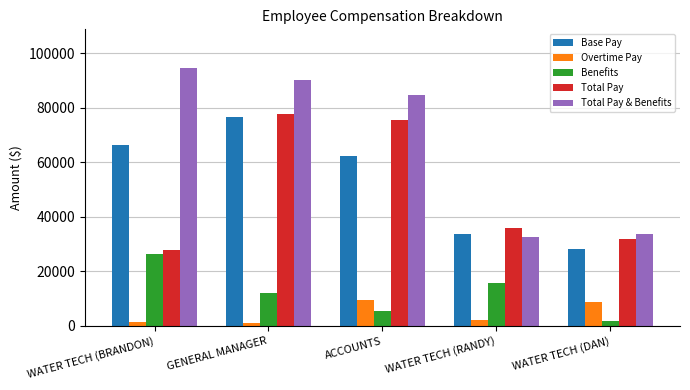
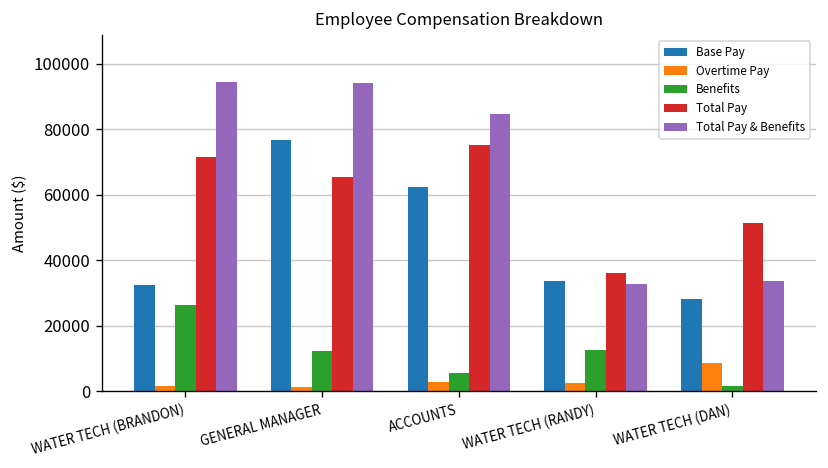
Base Pay, WATER TECH (BRANDON): 66000 -> 32000
Total Pay, WATER TECH (BRANDON): 28000 -> 72000
Total Pay, GENERAL MANAGER: 78000 -> 66000
Total Pay & Benefits, GENERAL MANAGER: 90000 -> 94000
Overtime Pay, ACCOUNTS: 9000 -> 3000
Benefits, WATER TECH (RANDY): 16000 -> 13000
Total Pay, WATER TECH (DAN): 32000 -> 51000
